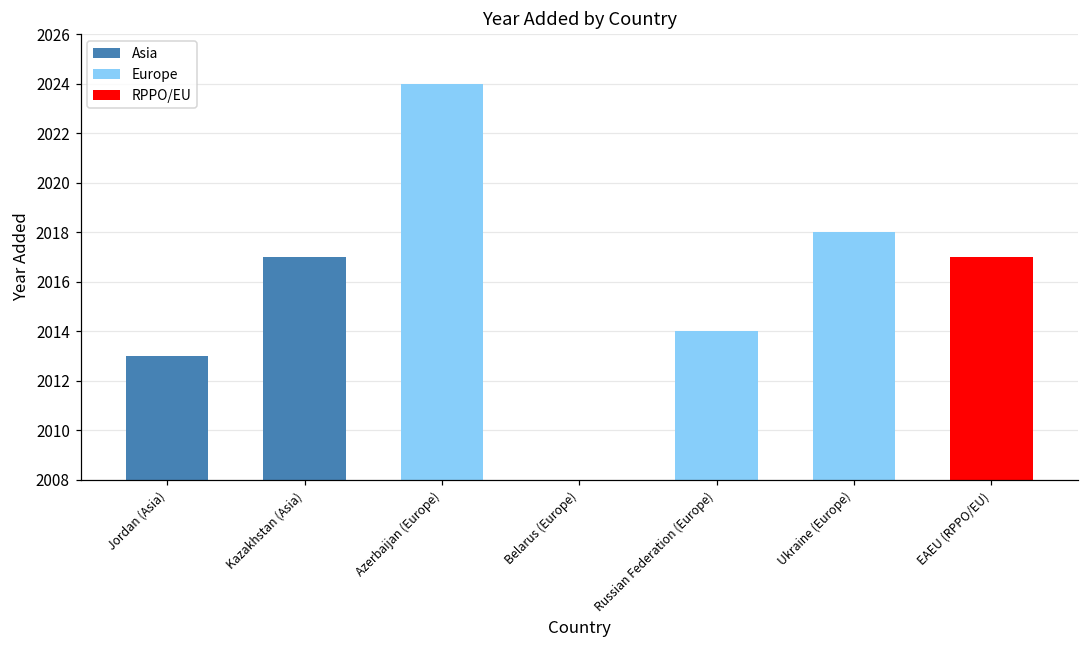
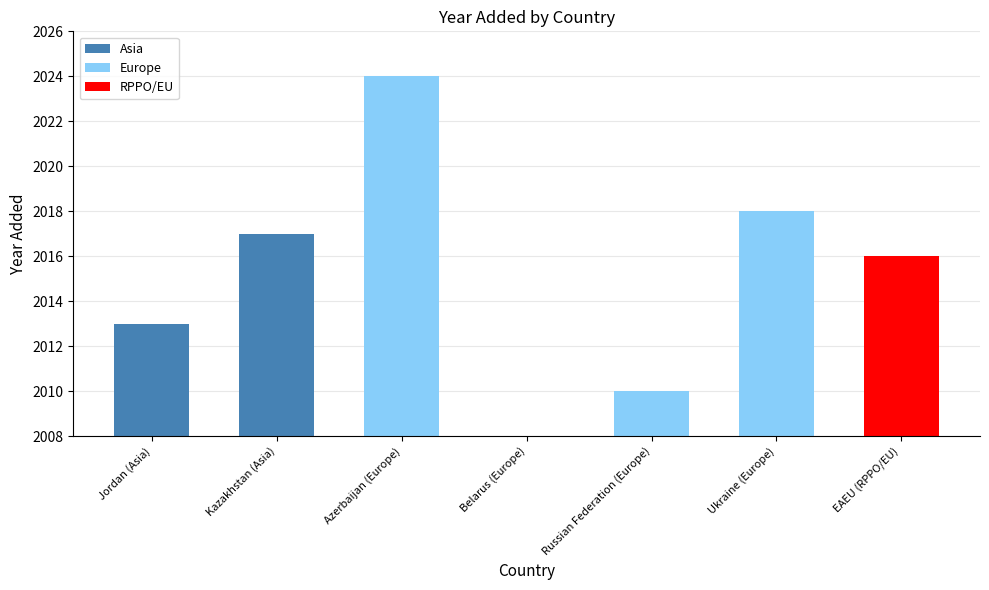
Russian Federation (Europe): 2014 -> 2010
EAEU (RPPO/EU): 2017 -> 2016
